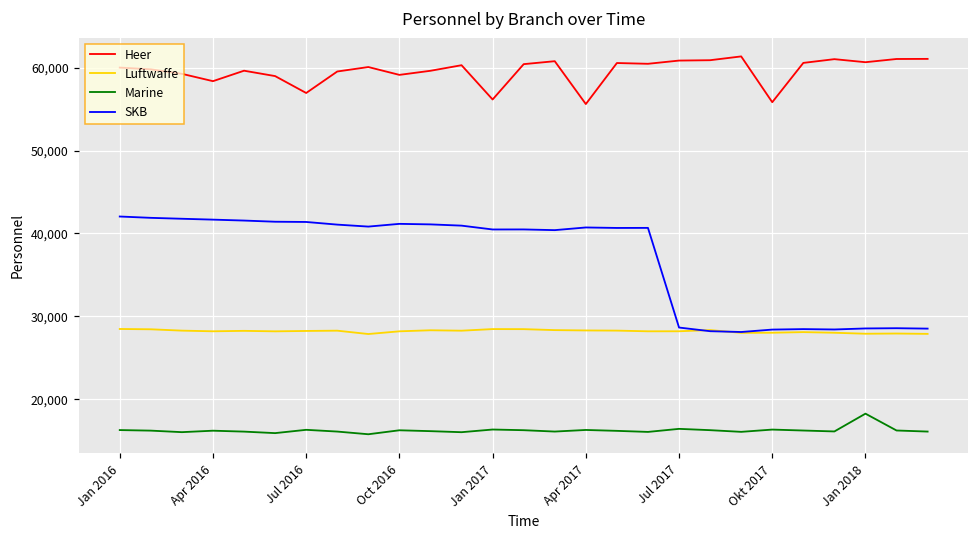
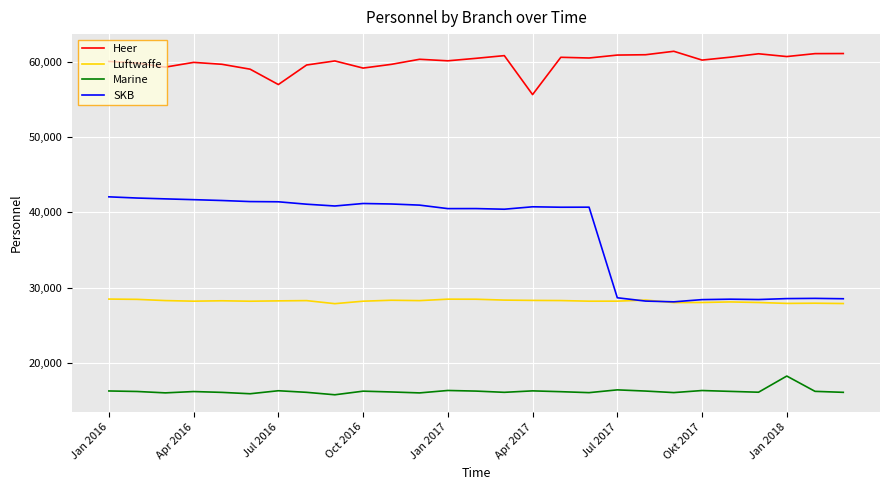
Heer, Apr 2016: 58,000 -> 60,000
Heer, Jan 2017: 56,000 -> 60,000
Heer, Okt 2017: 56,000 -> 60,000
